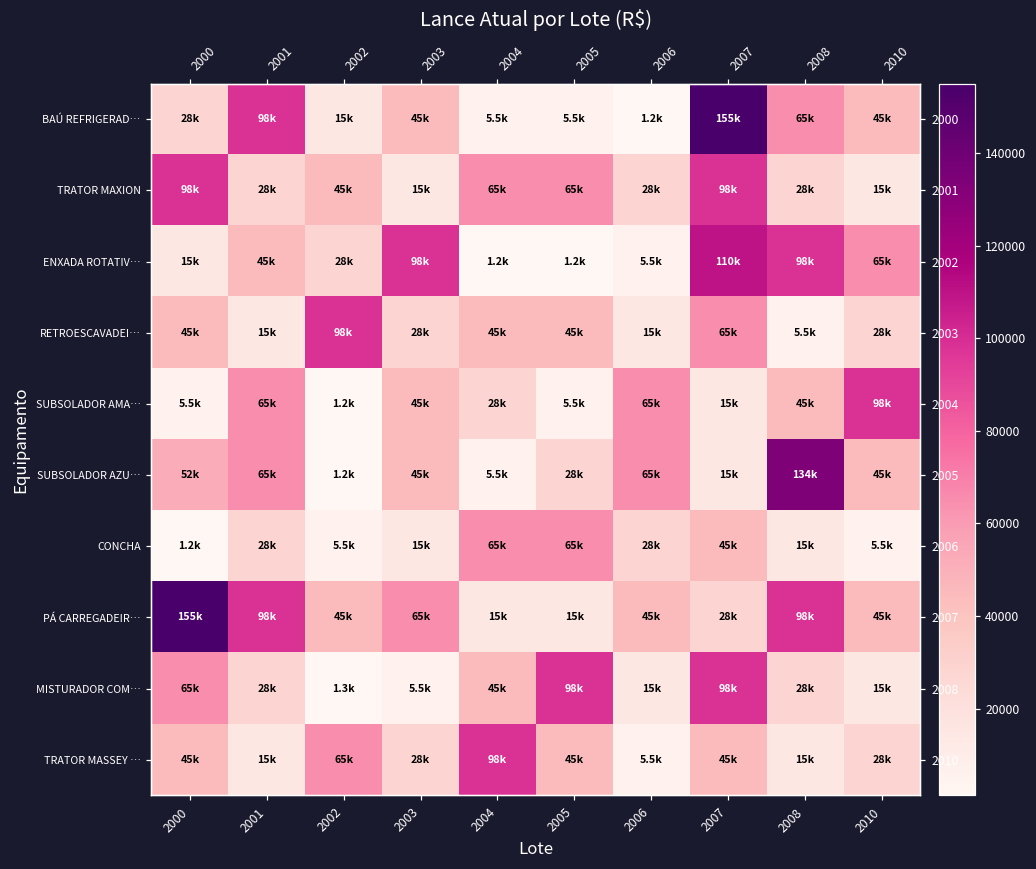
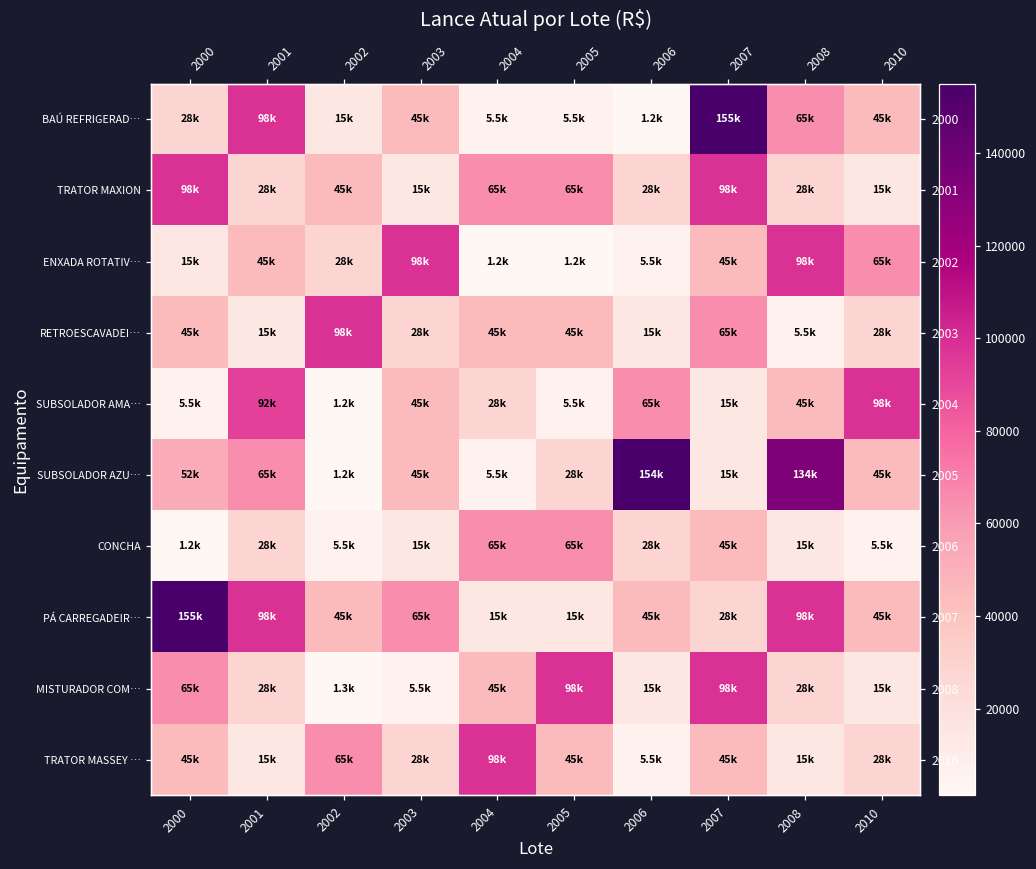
ENXADA ROTATIV…, 2007: 110k -> 45k
SUBSOLADOR AMA…, 2001: 65k -> 92k
SUBSOLADOR AZU…, 2006: 65k -> 154k
